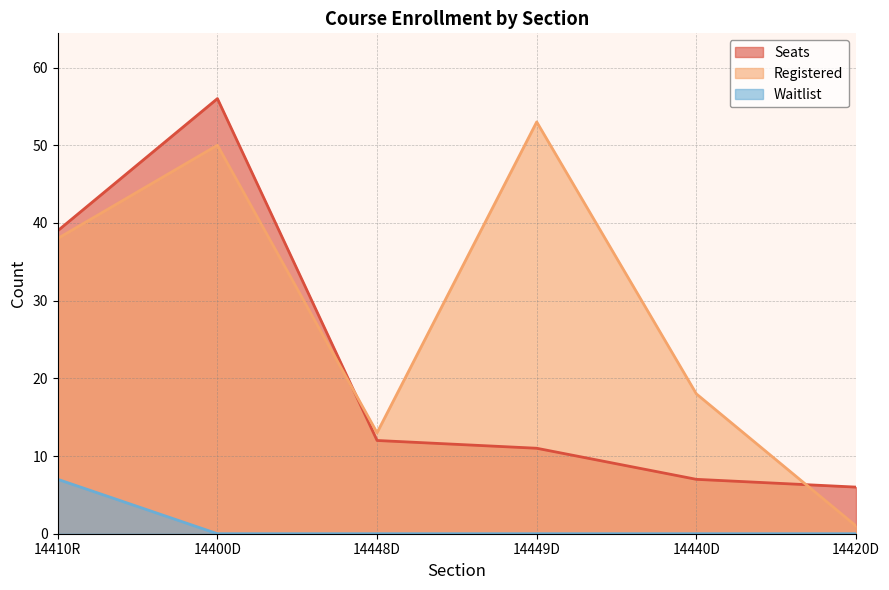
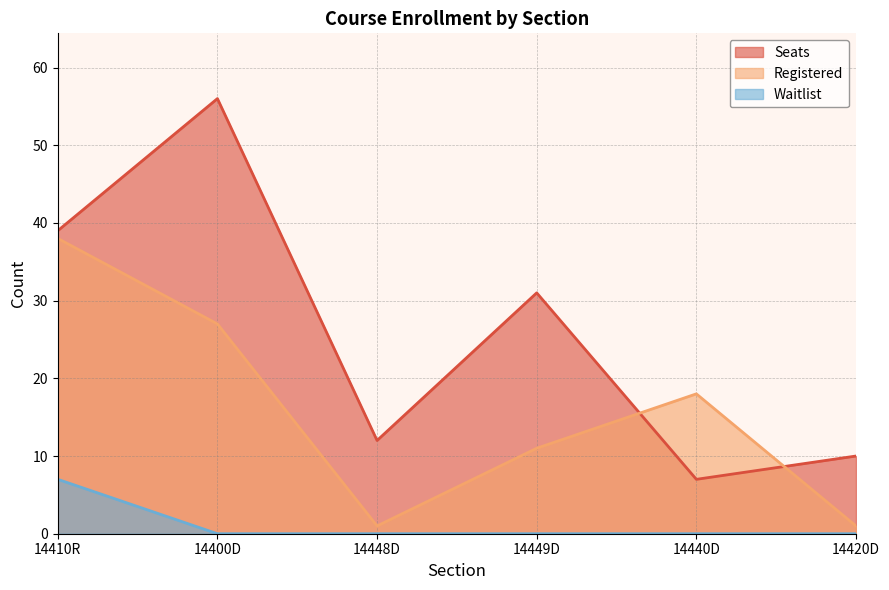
Registered, 14400D: 50 -> 27
Registered, 14448D: 13 -> 1
Seats, 14449D: 11 -> 31
Registered, 14449D: 53 -> 11
Seats, 14420D: 6 -> 10
